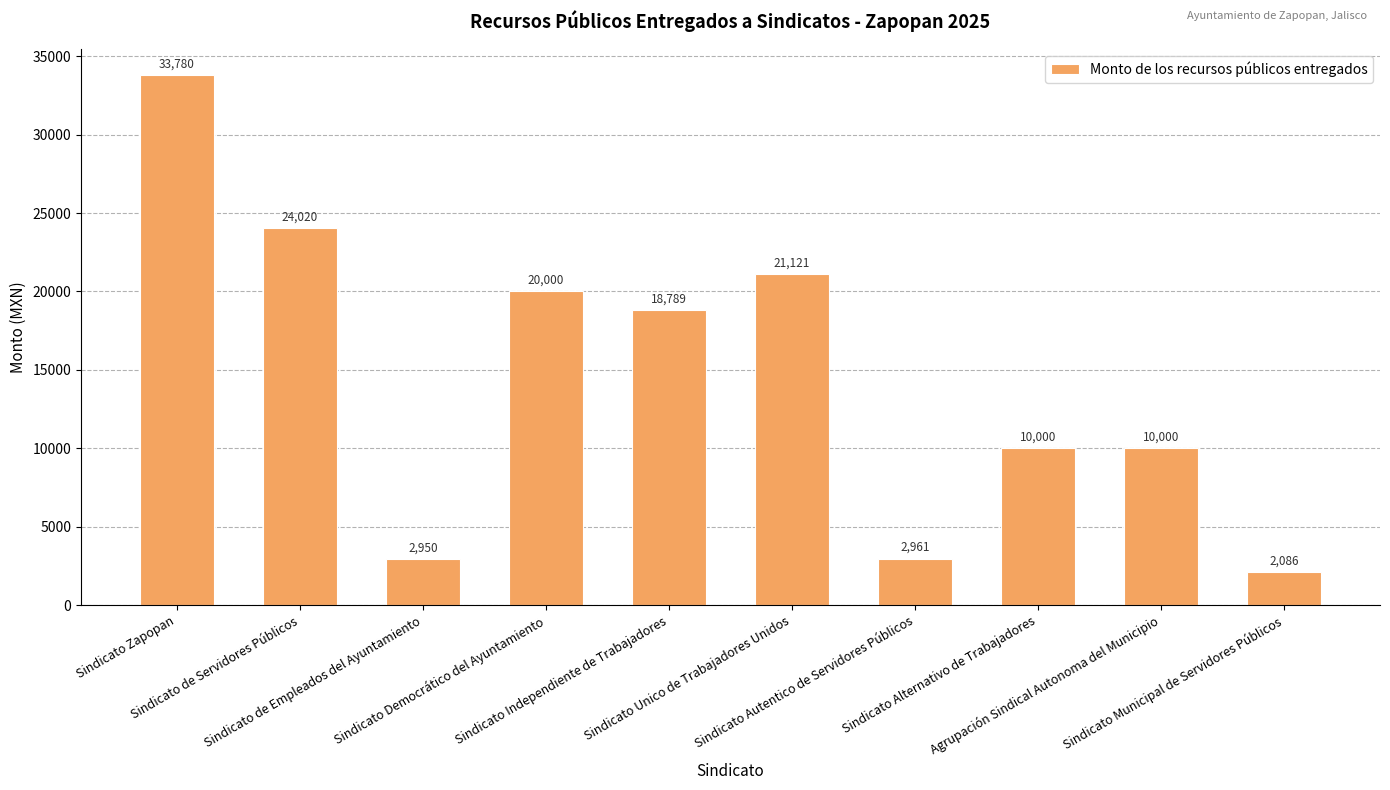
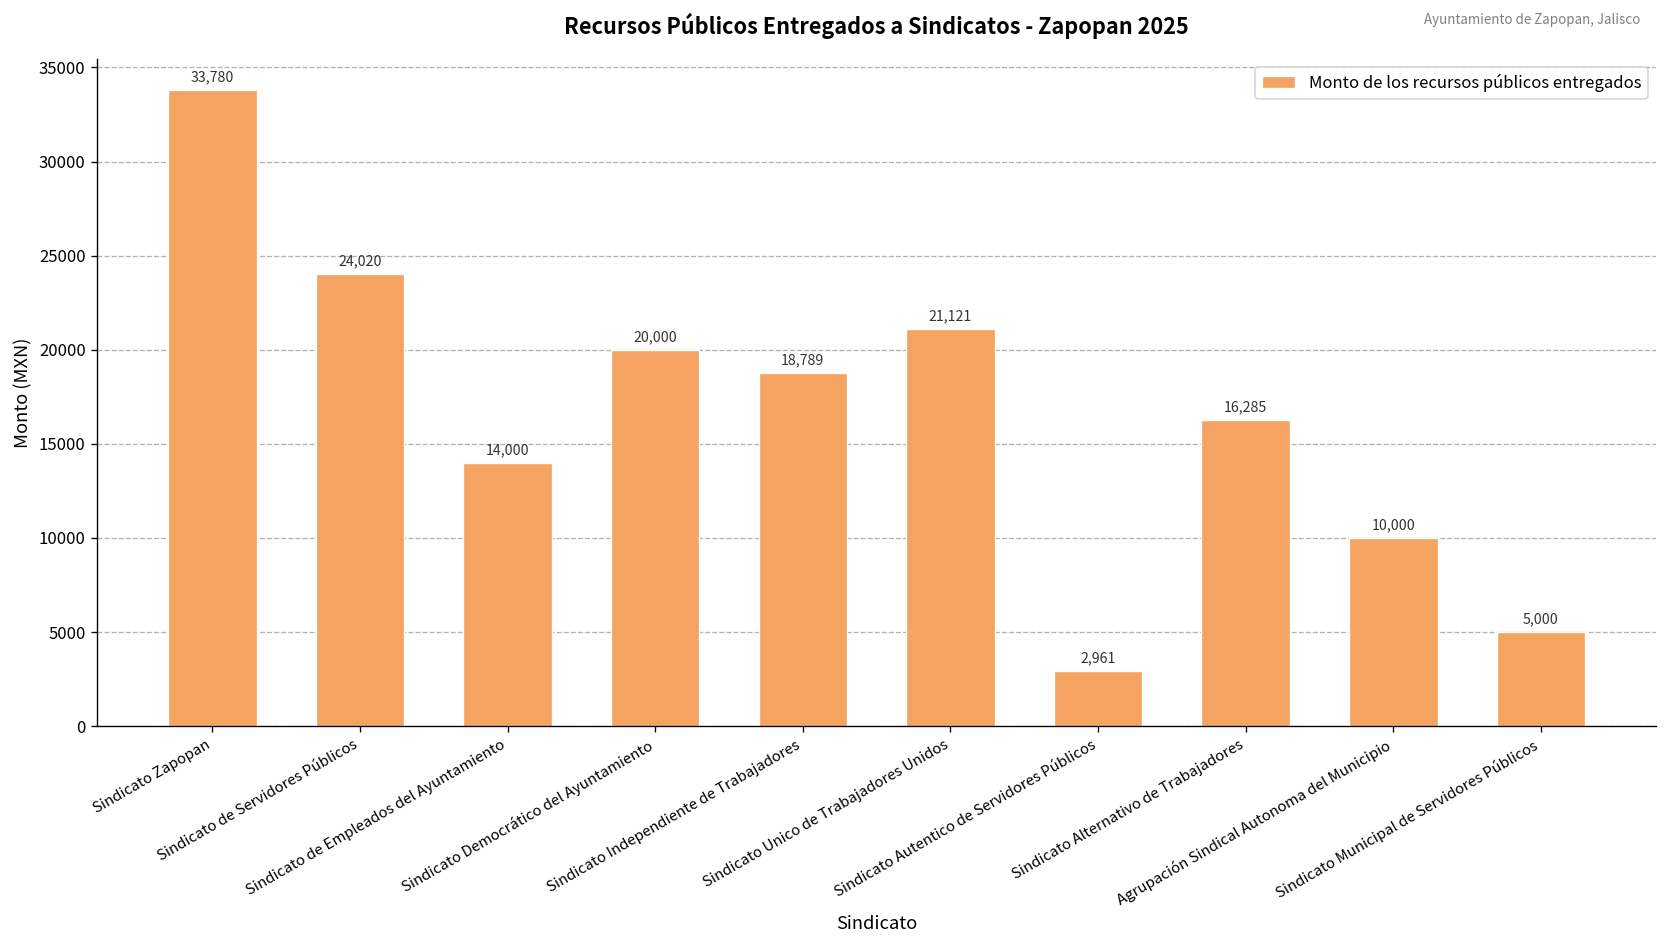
Sindicato de Empleados del Ayuntamiento: 2,950 -> 14,000
Sindicato Alternativo de Trabajadores: 10,000 -> 16,285
Sindicato Municipal de Servidores Públicos: 2,086 -> 5,000
